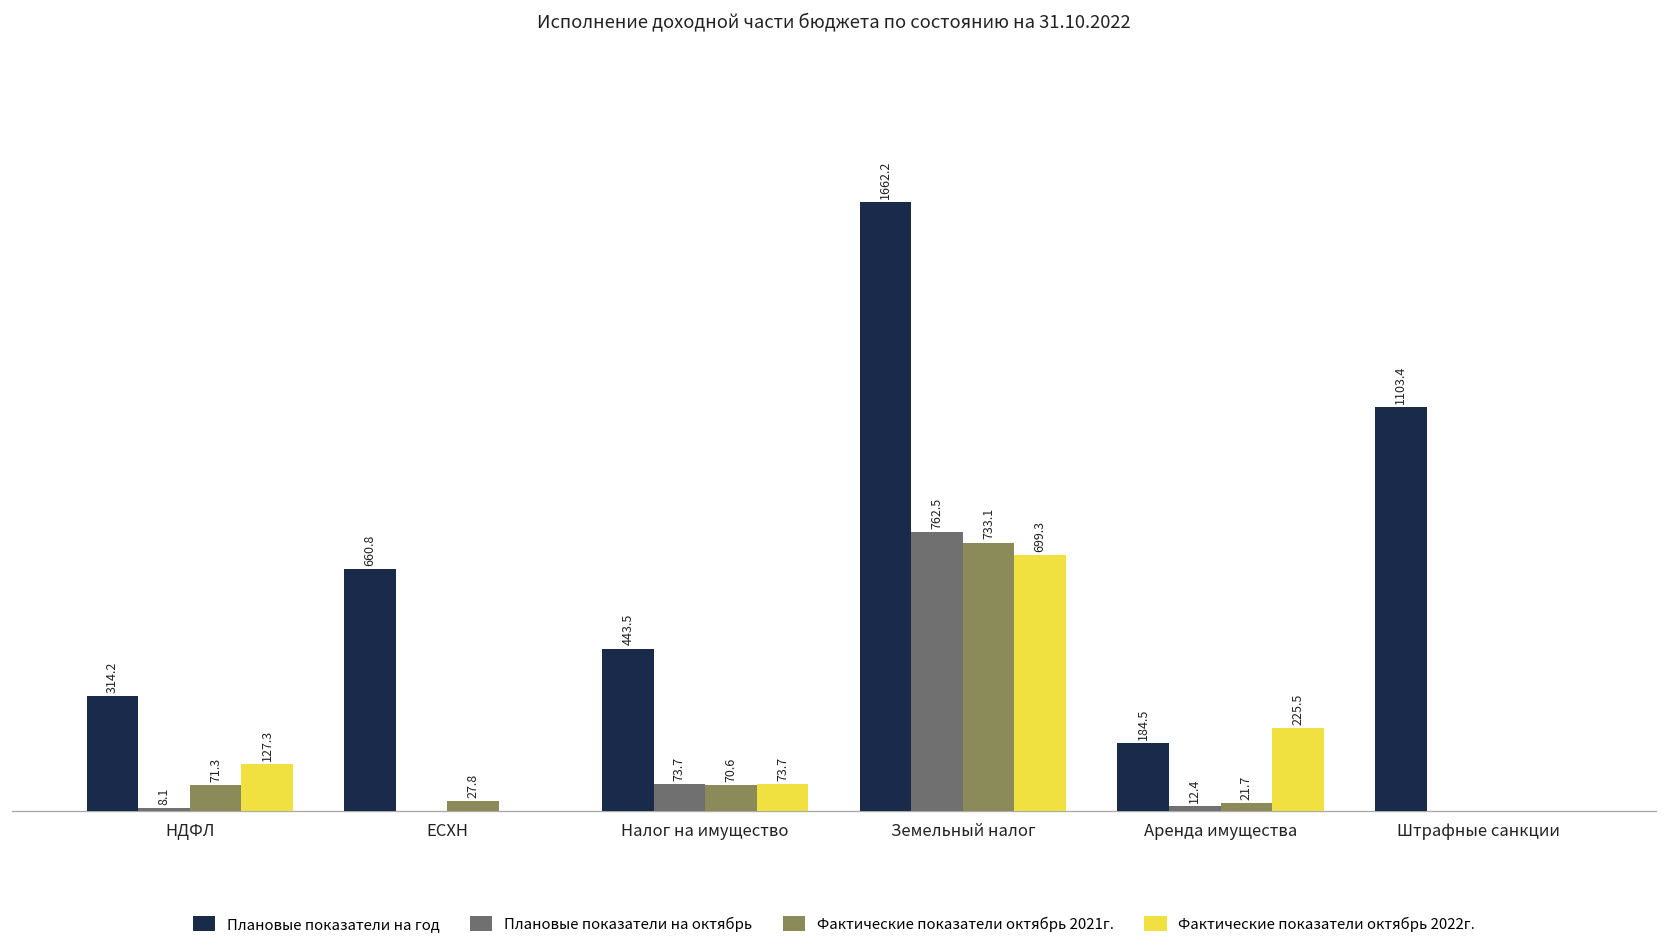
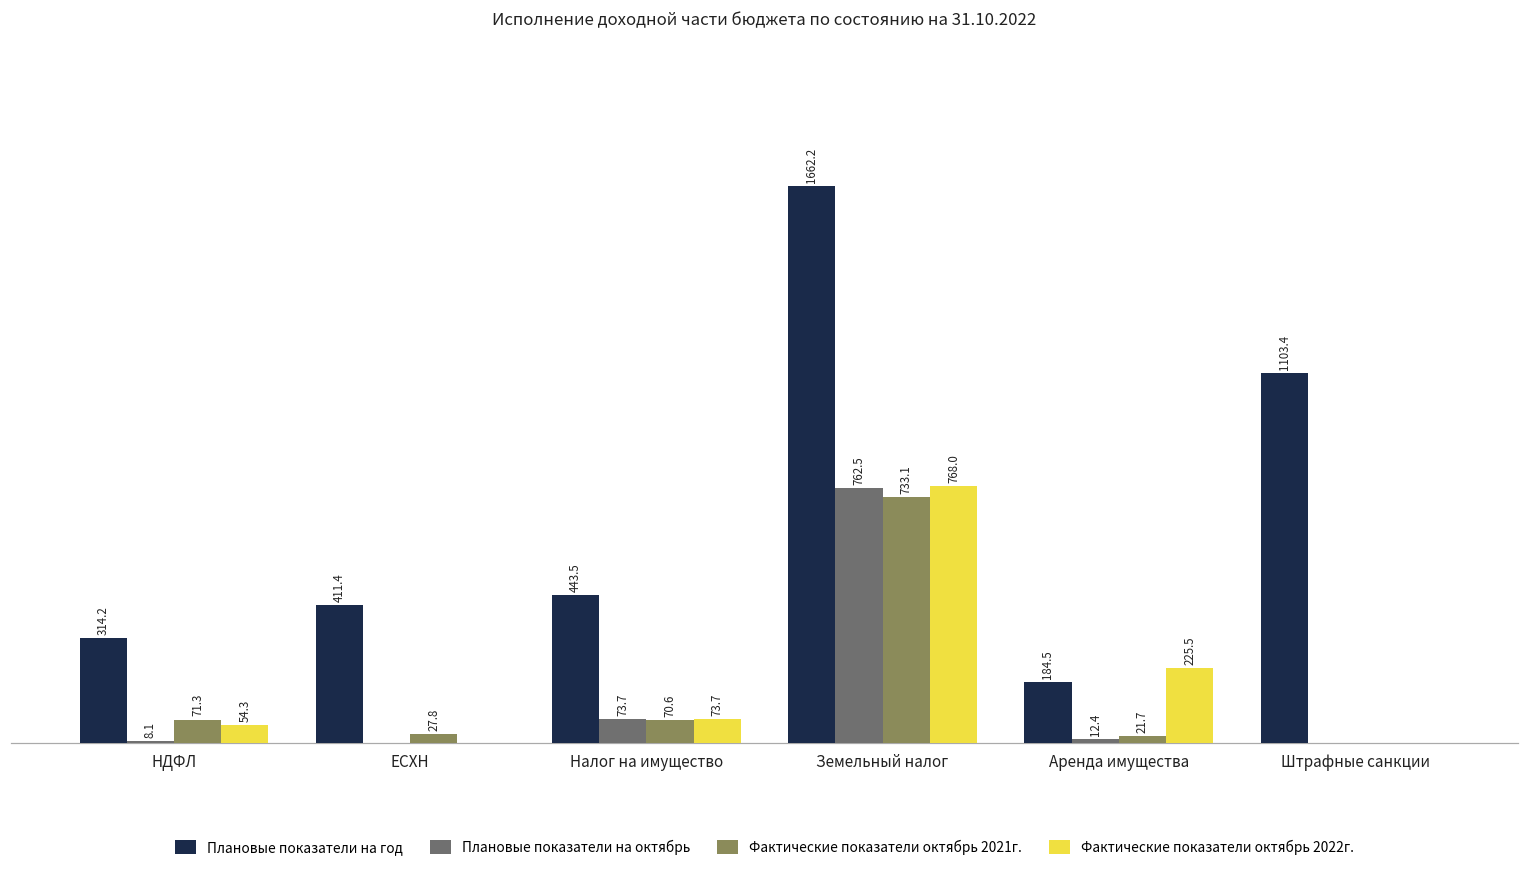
Фактические показатели октябрь 2022г., НДФЛ: 127.3 -> 54.3
Плановые показатели на год, ЕСХН: 660.8 -> 411.4
Фактические показатели октябрь 2022г., Земельный налог: 699.3 -> 768.0
